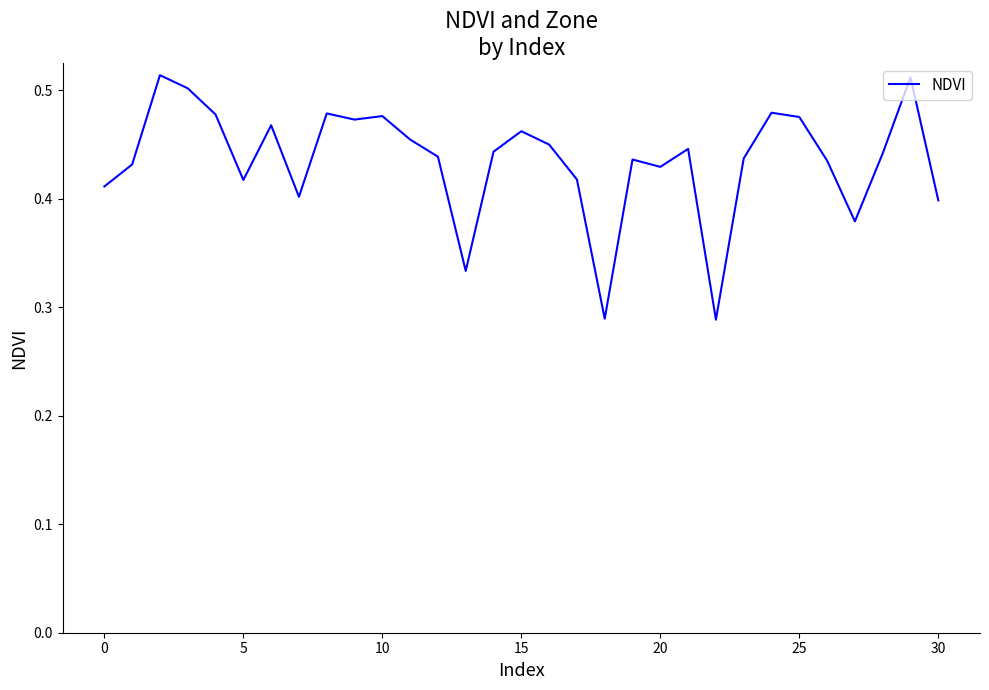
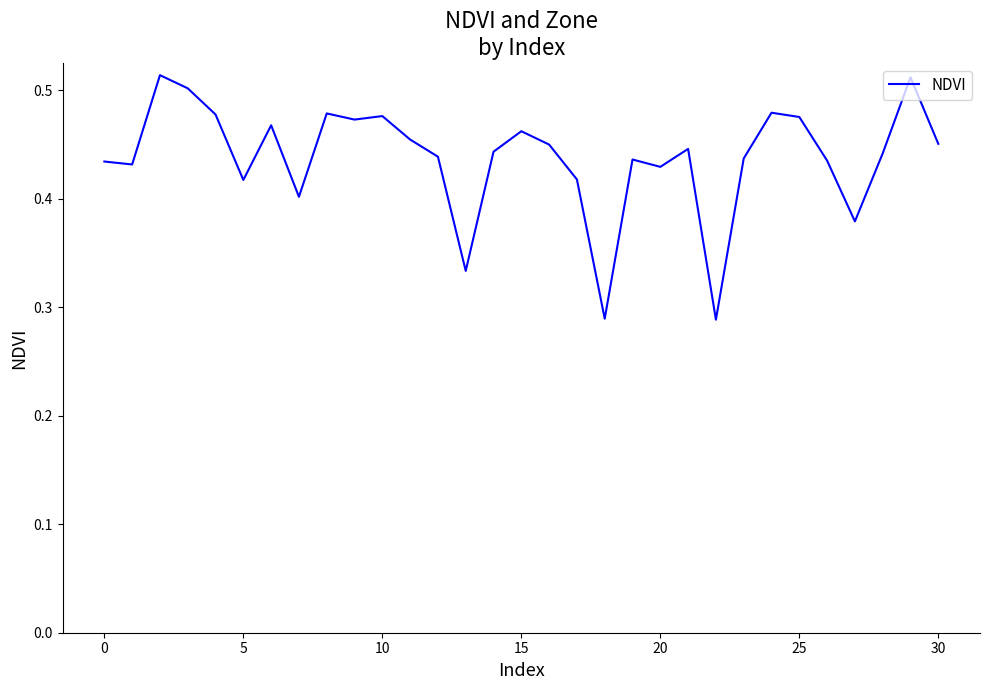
0: 0.411 -> 0.434
30: 0.399 -> 0.451
